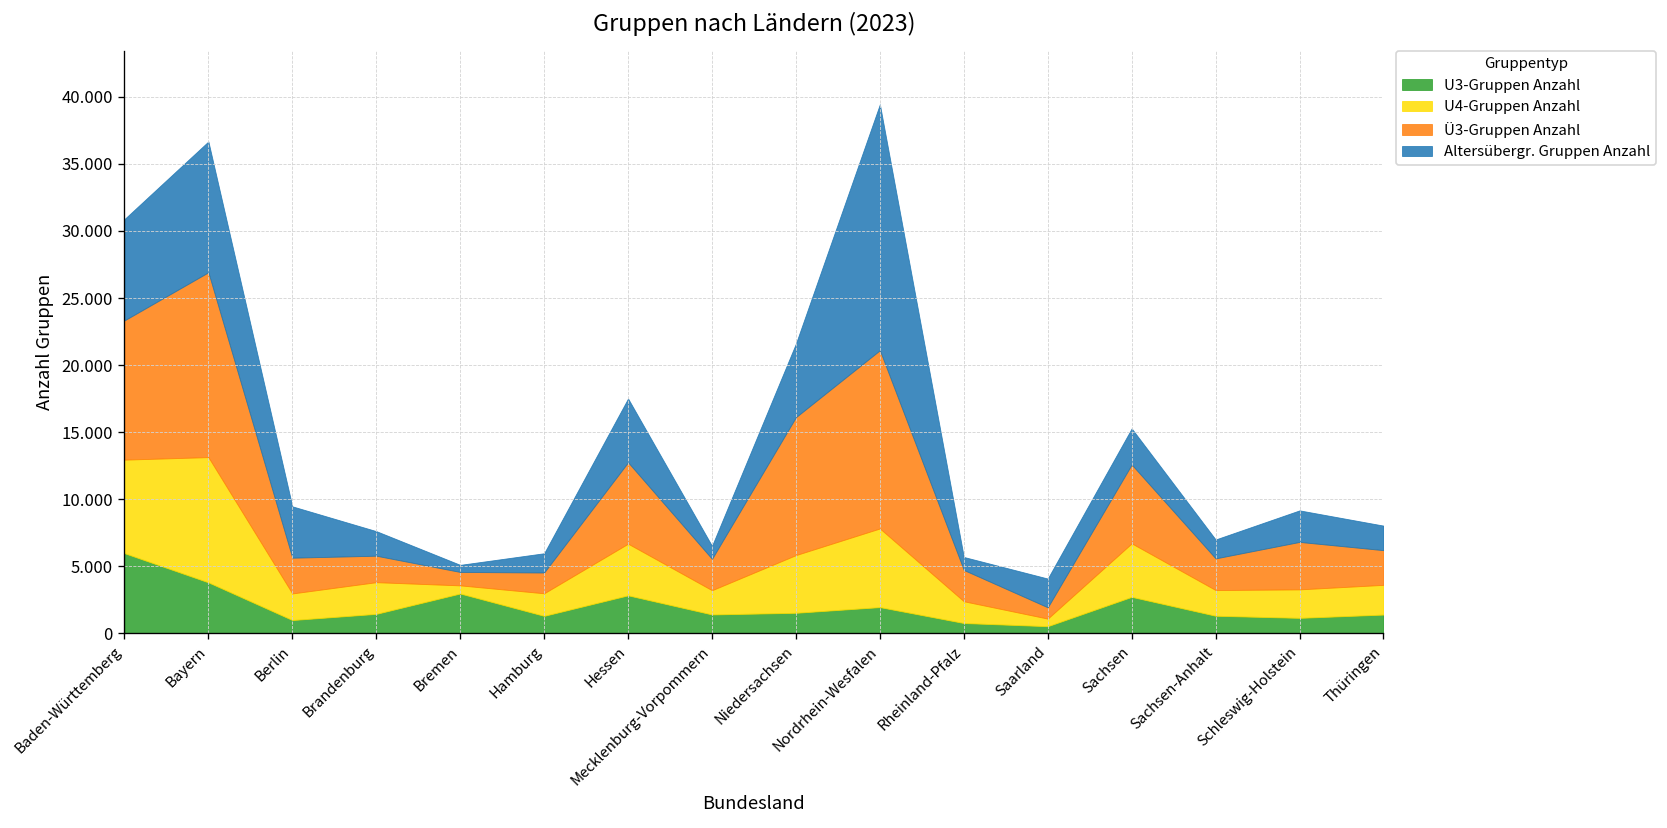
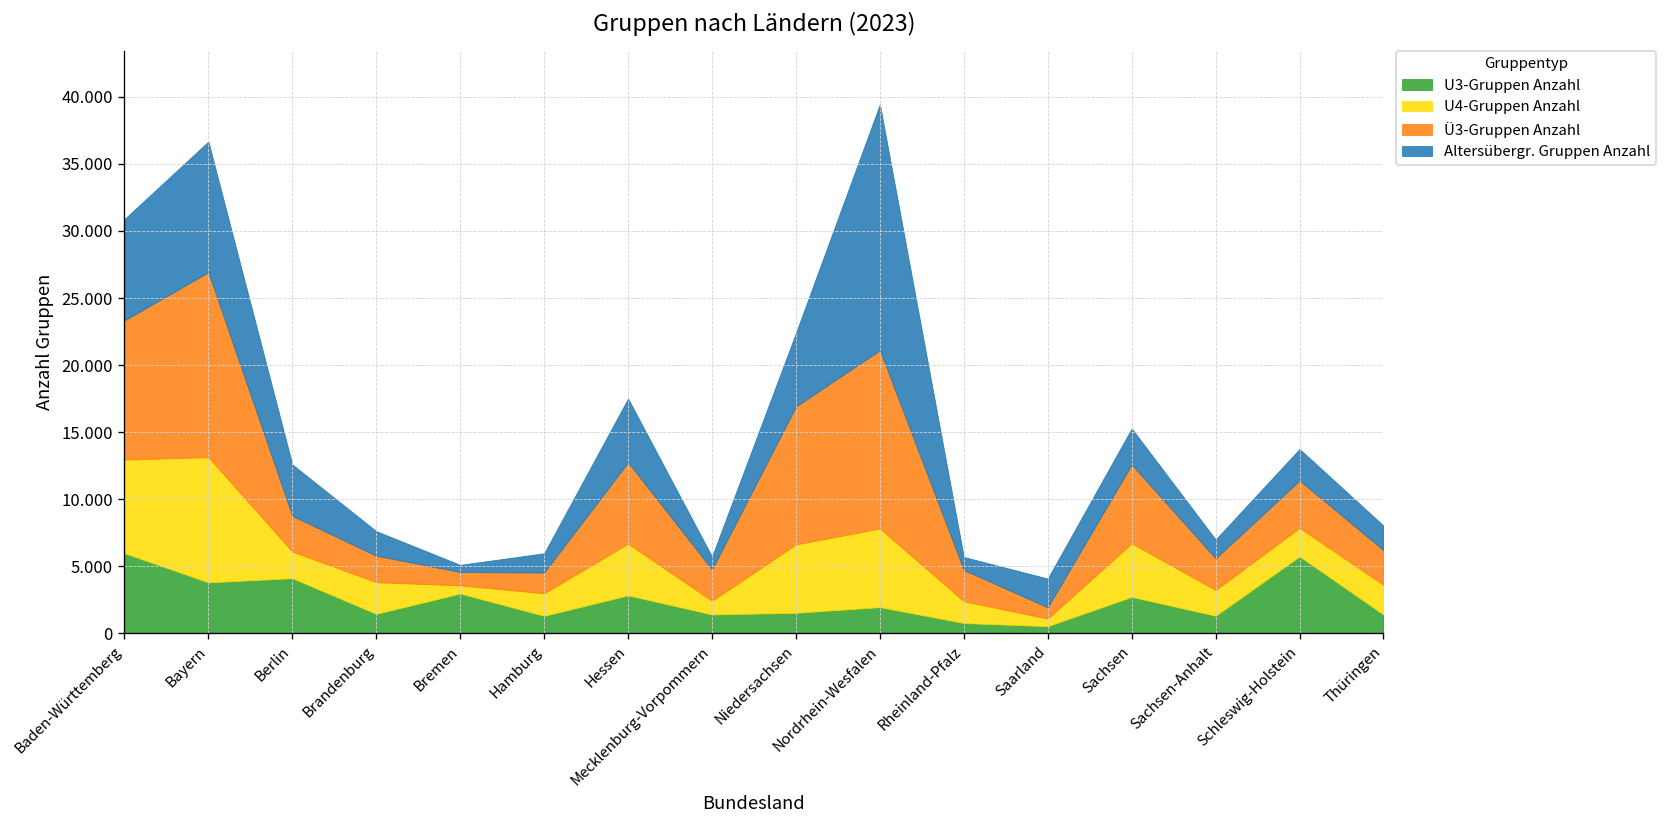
U3-Gruppen Anzahl, Berlin: 1.0 -> 4.1
U4-Gruppen Anzahl, Mecklenburg-Vorpommern: 1.8 -> 1.0
U4-Gruppen Anzahl, Niedersachsen: 4.3 -> 5.1
U3-Gruppen Anzahl, Schleswig-Holstein: 1.1 -> 5.7
